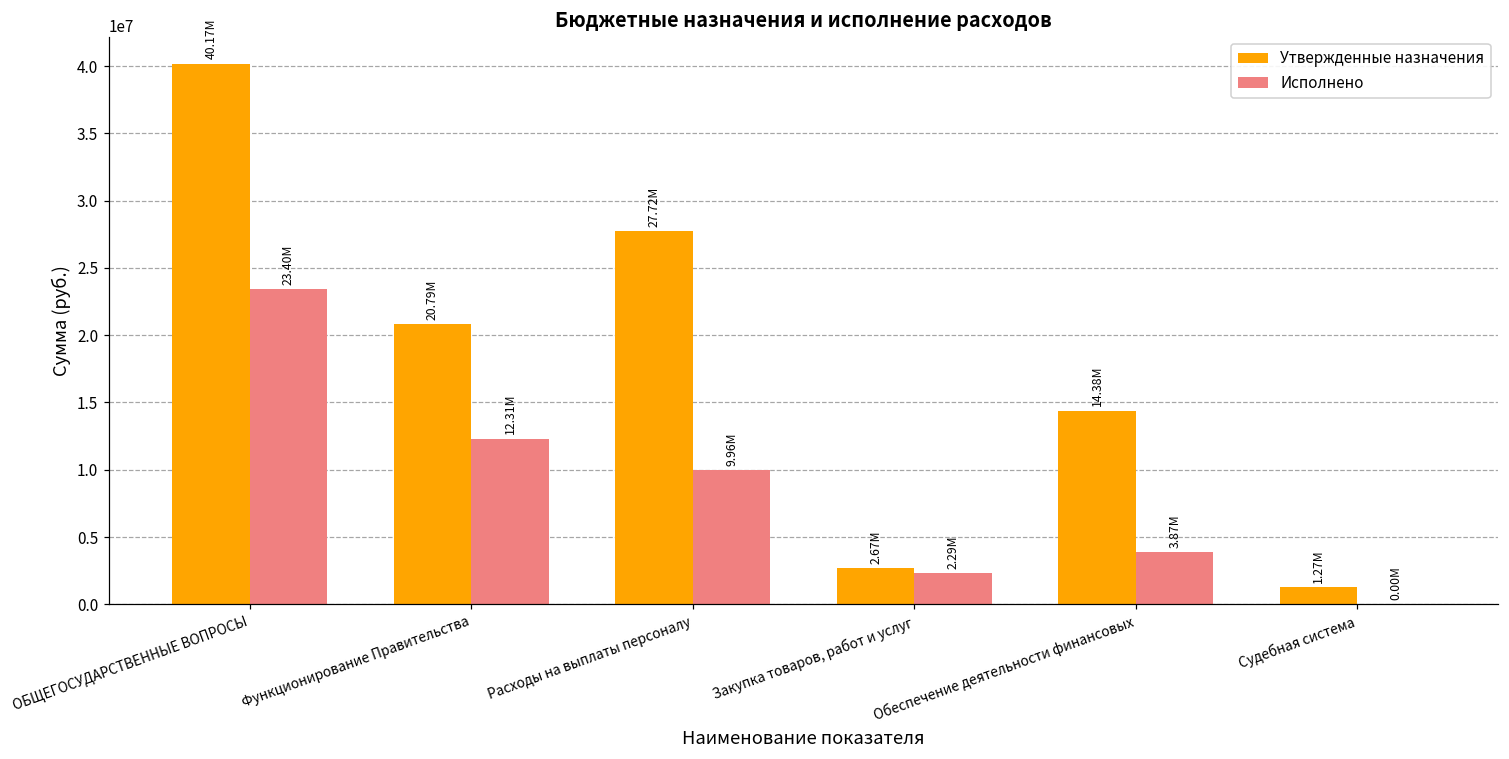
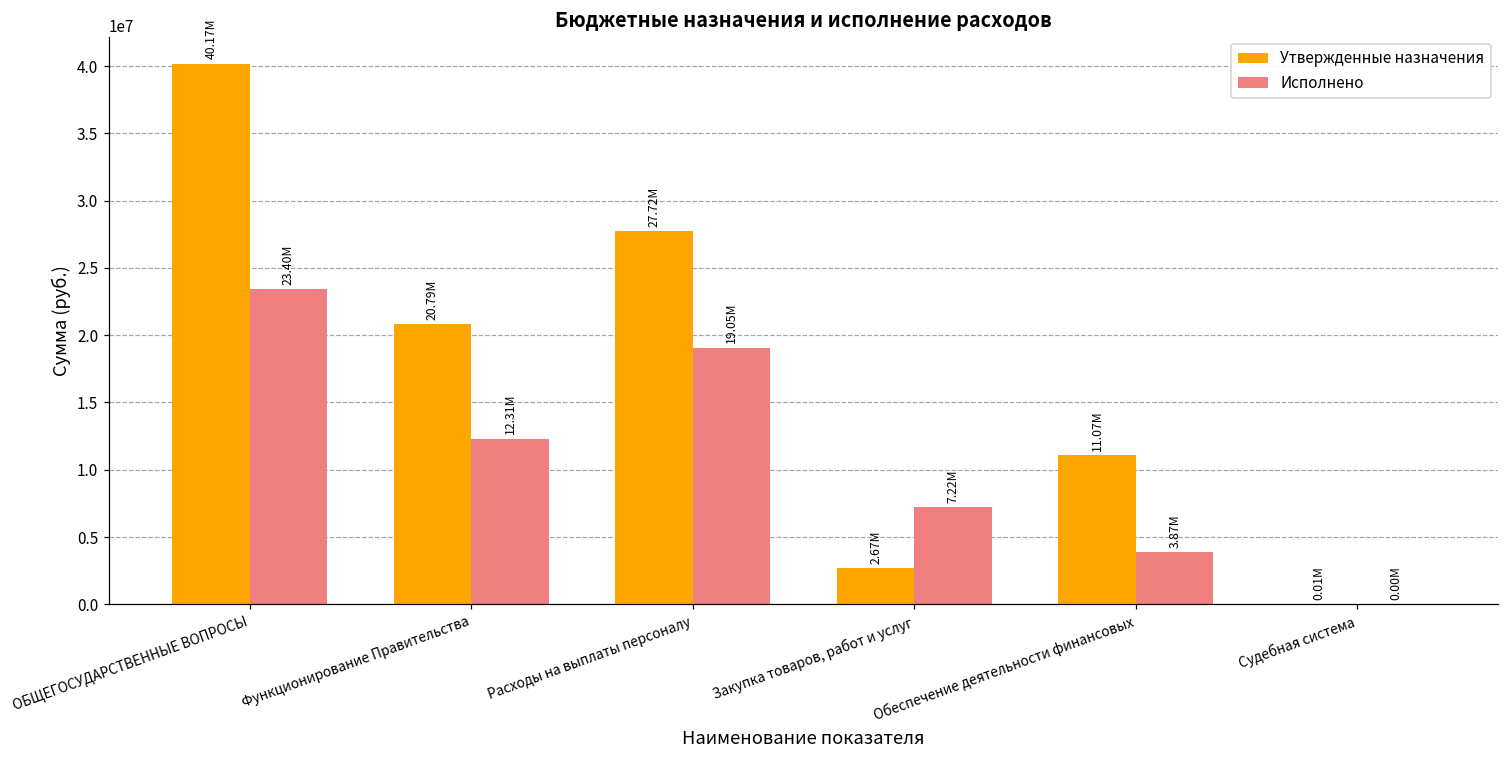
Исполнено, Расходы на выплаты персоналу: 9.96M -> 19.05M
Исполнено, Закупка товаров, работ и услуг: 2.29M -> 7.22M
Утвержденные назначения, Обеспечение деятельности финансовых: 14.38M -> 11.07M
Утвержденные назначения, Судебная система: 1.27M -> 0.01M
